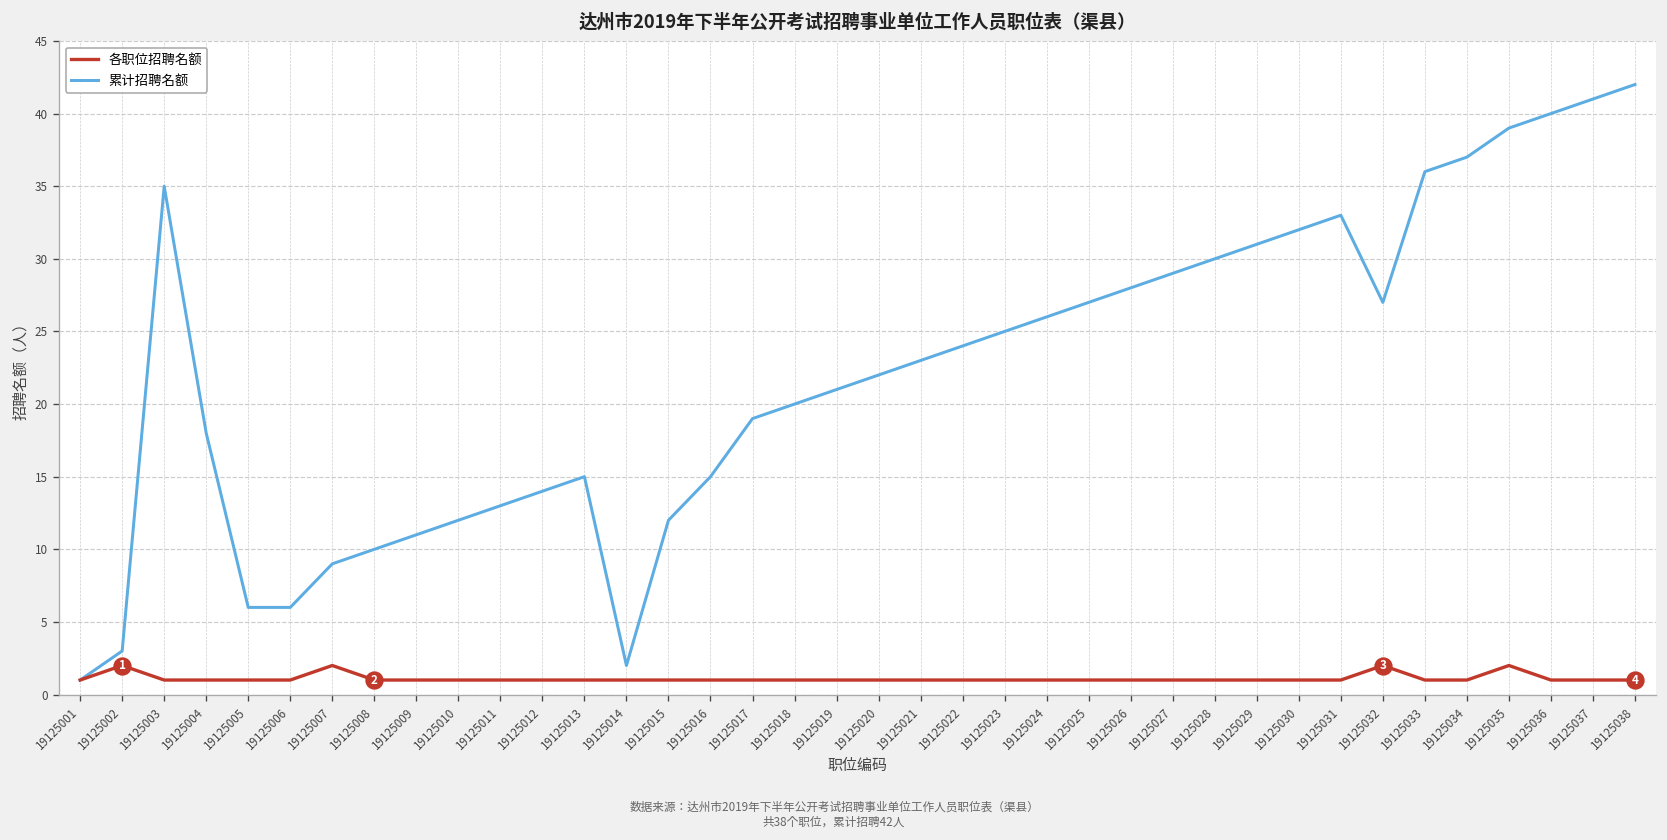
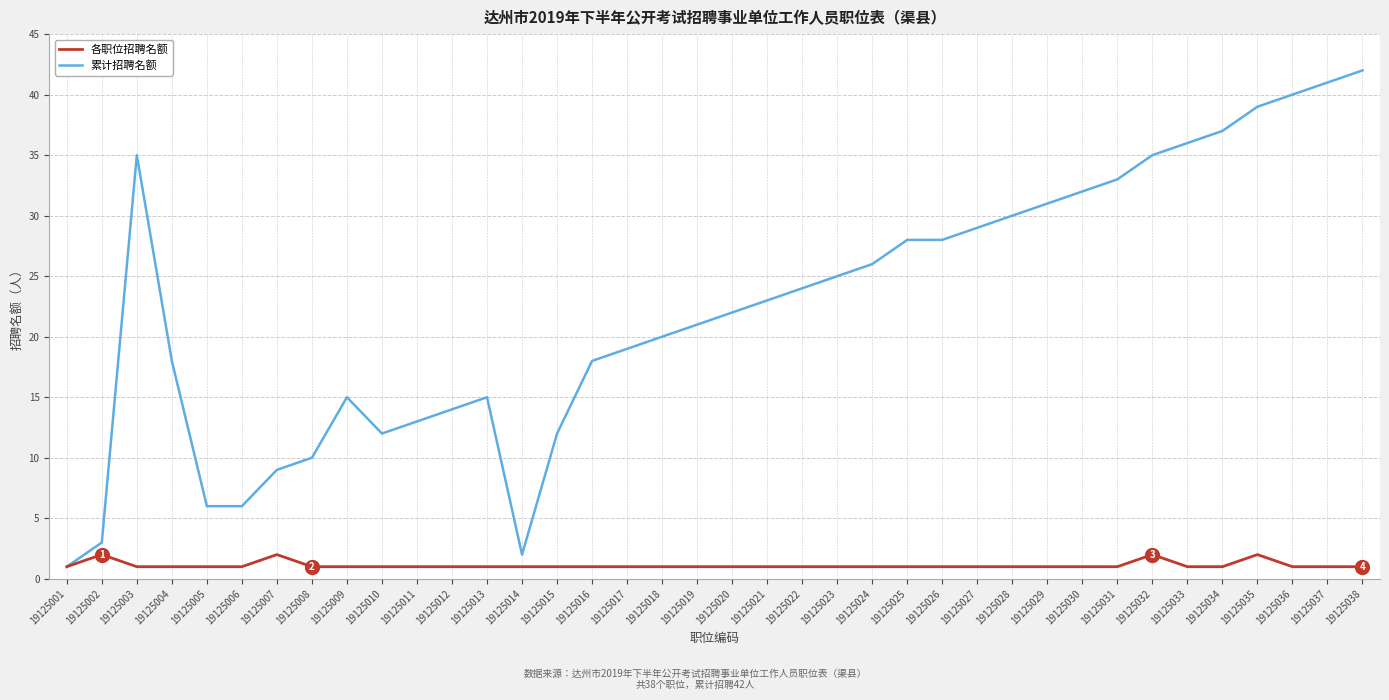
累计招聘名额, 19125009: 11 -> 15
累计招聘名额, 19125016: 15 -> 18
累计招聘名额, 19125025: 27 -> 28
累计招聘名额, 19125032: 27 -> 35
